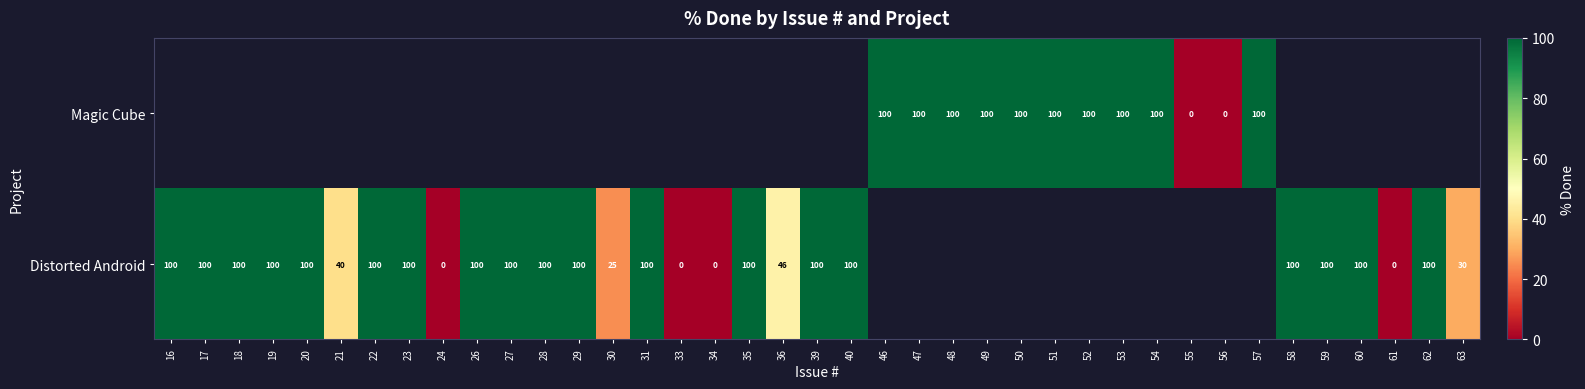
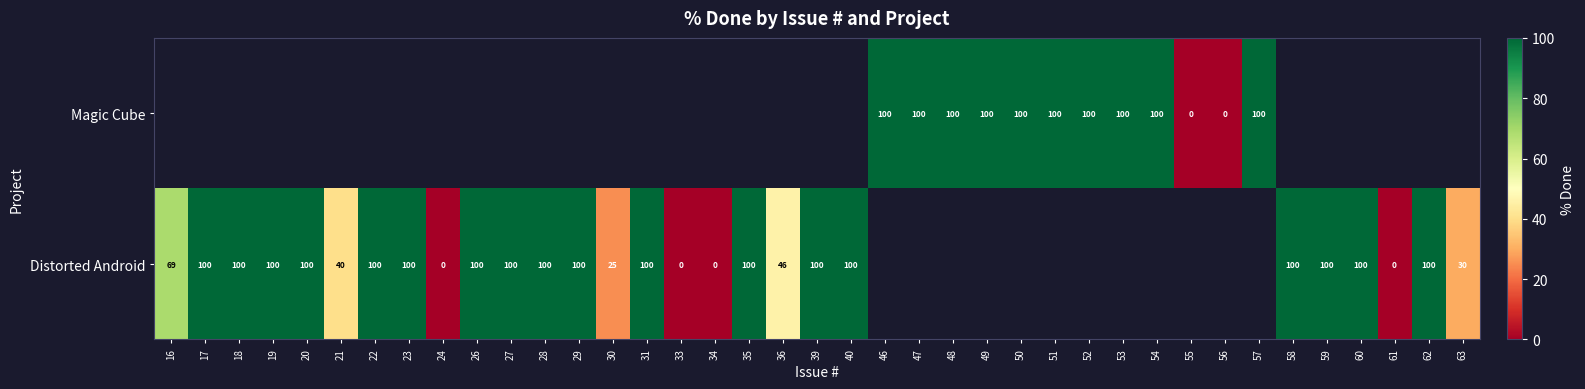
Distorted Android, 16: 100 -> 69
